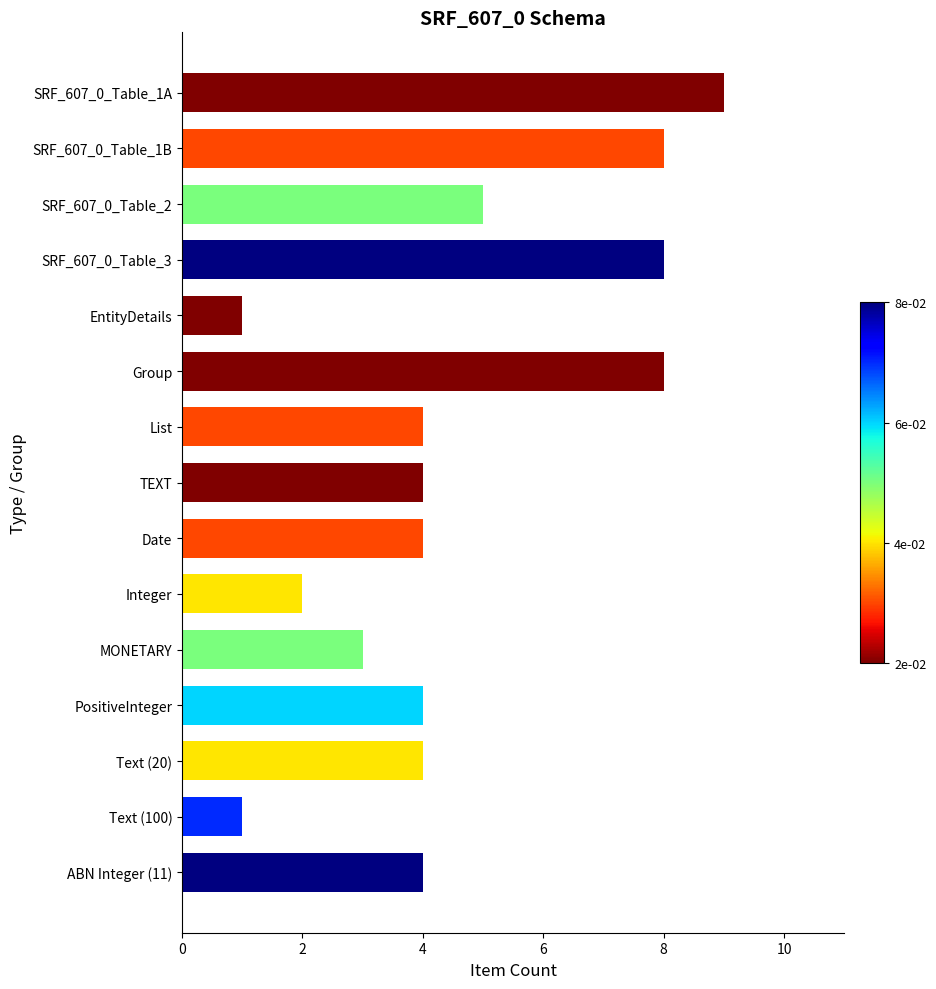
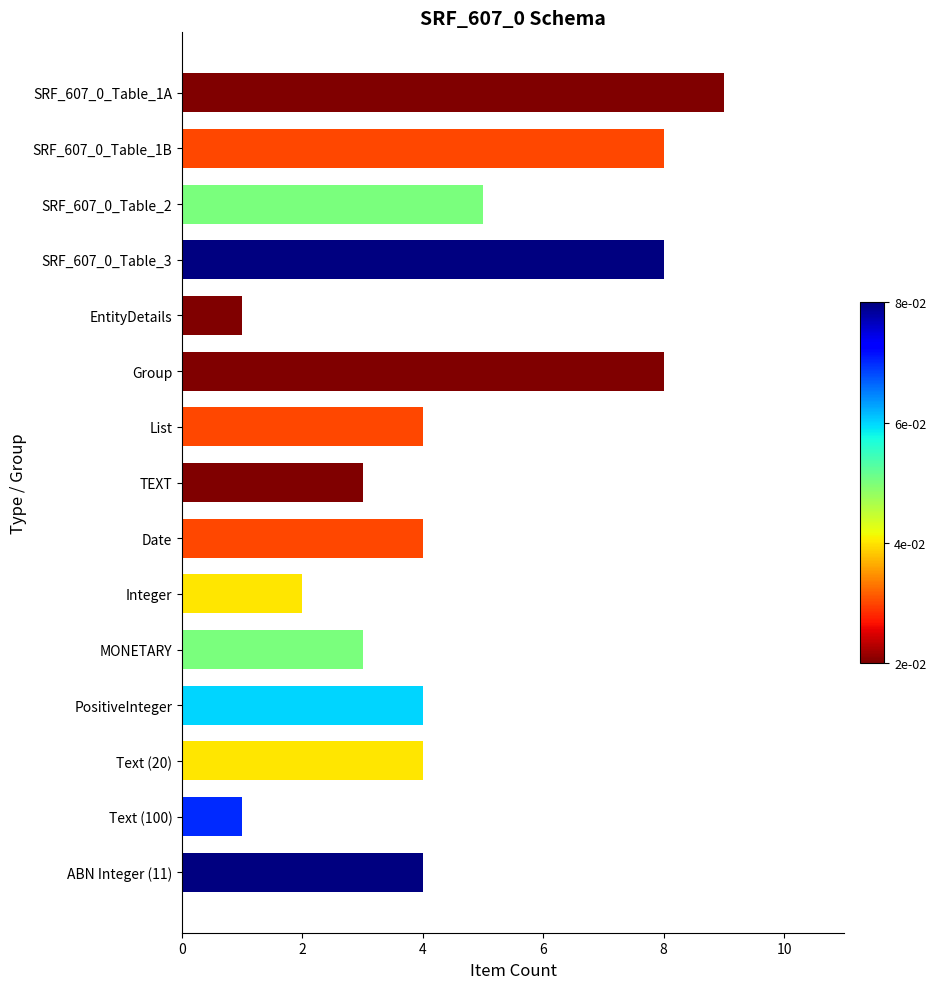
TEXT: 4 -> 3
